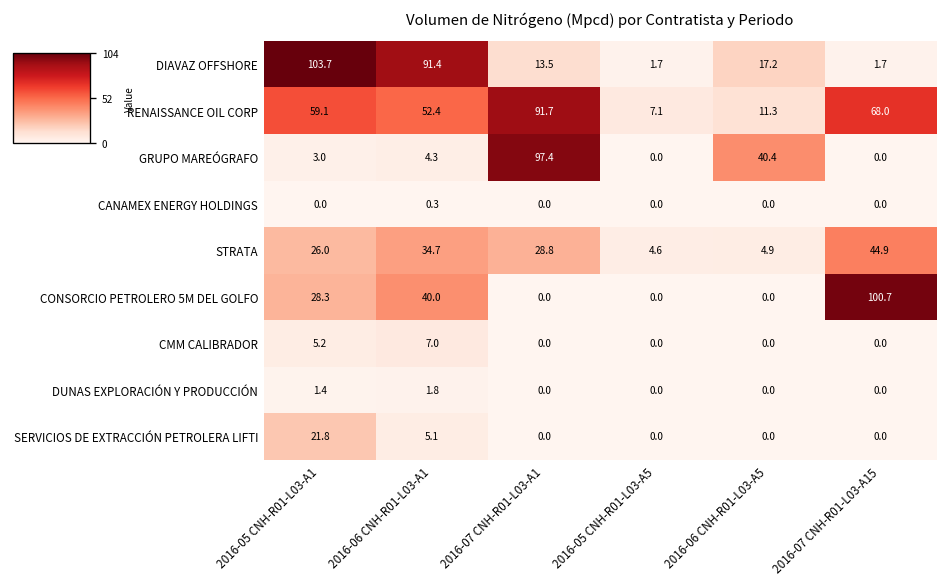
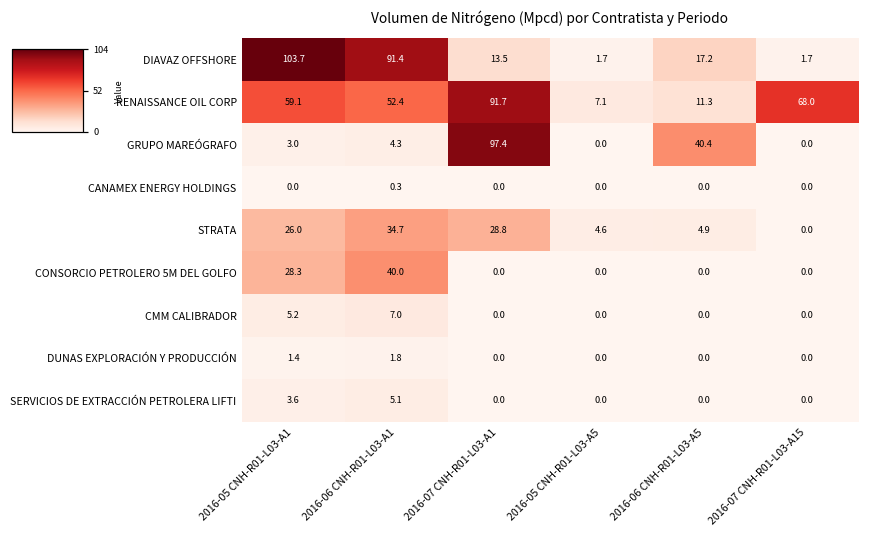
STRATA, 2016-07 CNH-R01-L03-A15: 44.9 -> 0.0
CONSORCIO PETROLERO 5M DEL GOLFO, 2016-07 CNH-R01-L03-A15: 100.7 -> 0.0
SERVICIOS DE EXTRACCIÓN PETROLERA LIFTI, 2016-05 CNH-R01-L03-A1: 21.8 -> 3.6
